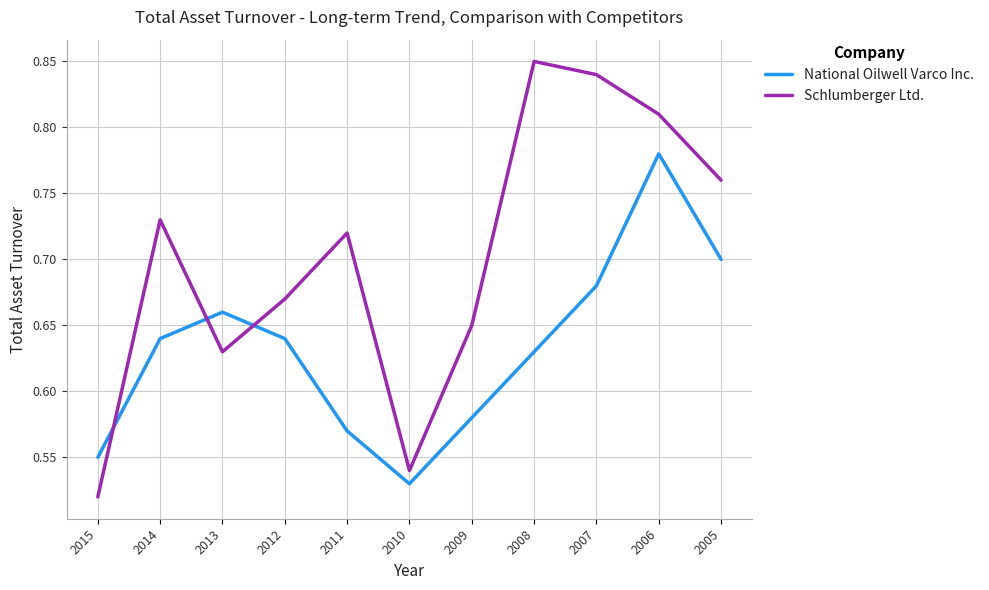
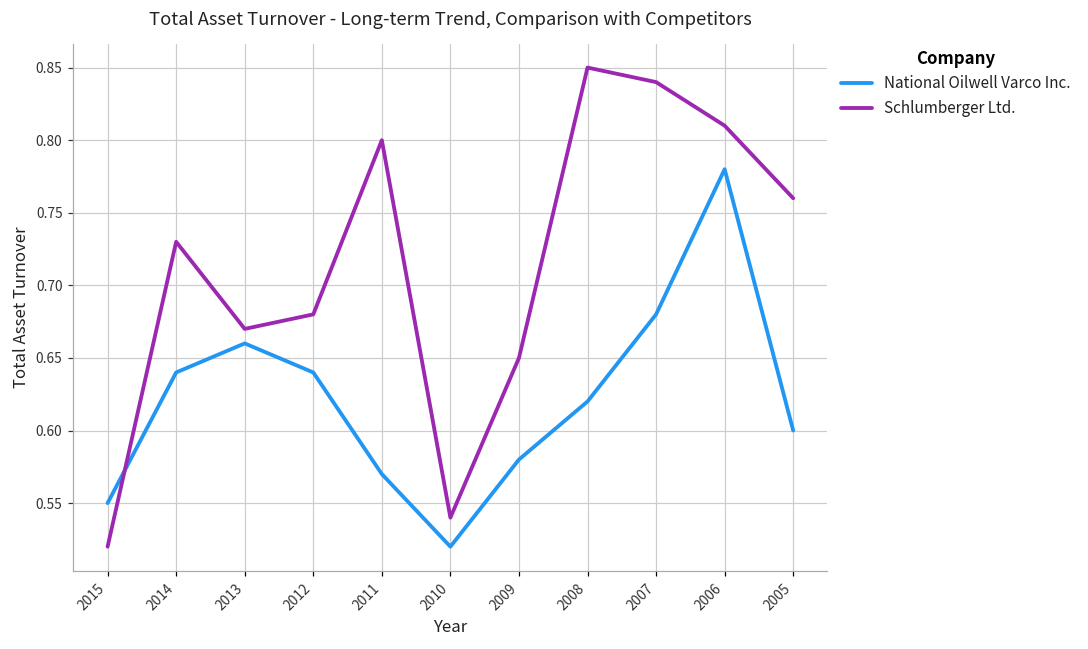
Schlumberger Ltd., 2013: 0.63 -> 0.67
Schlumberger Ltd., 2012: 0.67 -> 0.68
Schlumberger Ltd., 2011: 0.72 -> 0.80
National Oilwell Varco Inc., 2010: 0.53 -> 0.52
National Oilwell Varco Inc., 2008: 0.63 -> 0.62
National Oilwell Varco Inc., 2005: 0.7 -> 0.6
